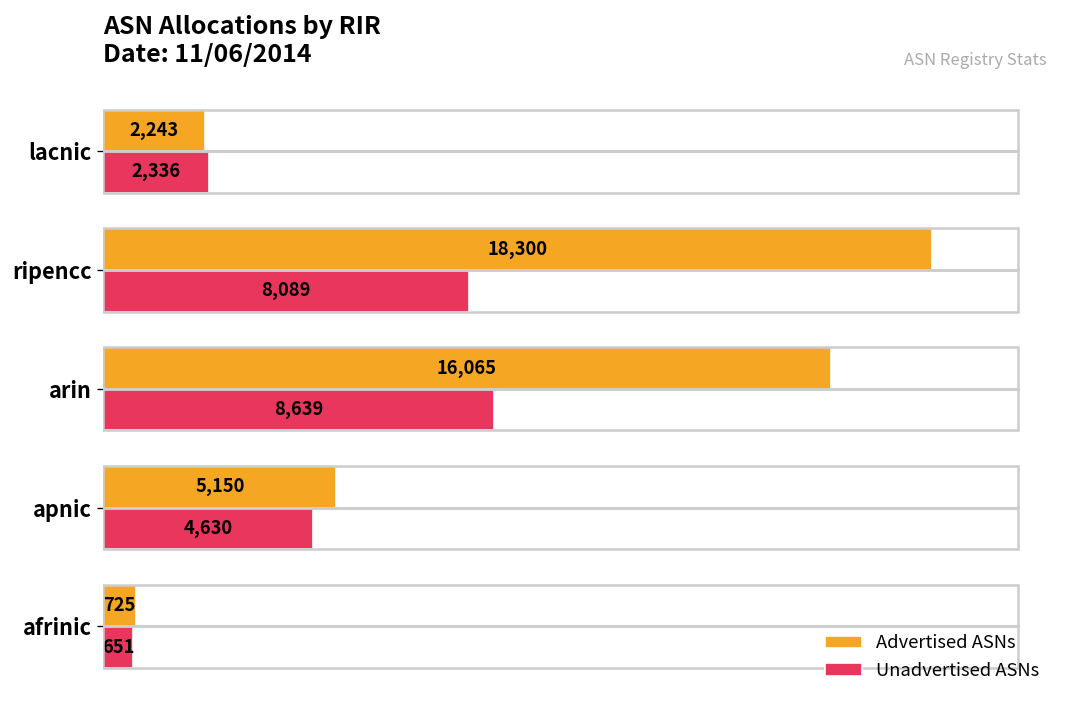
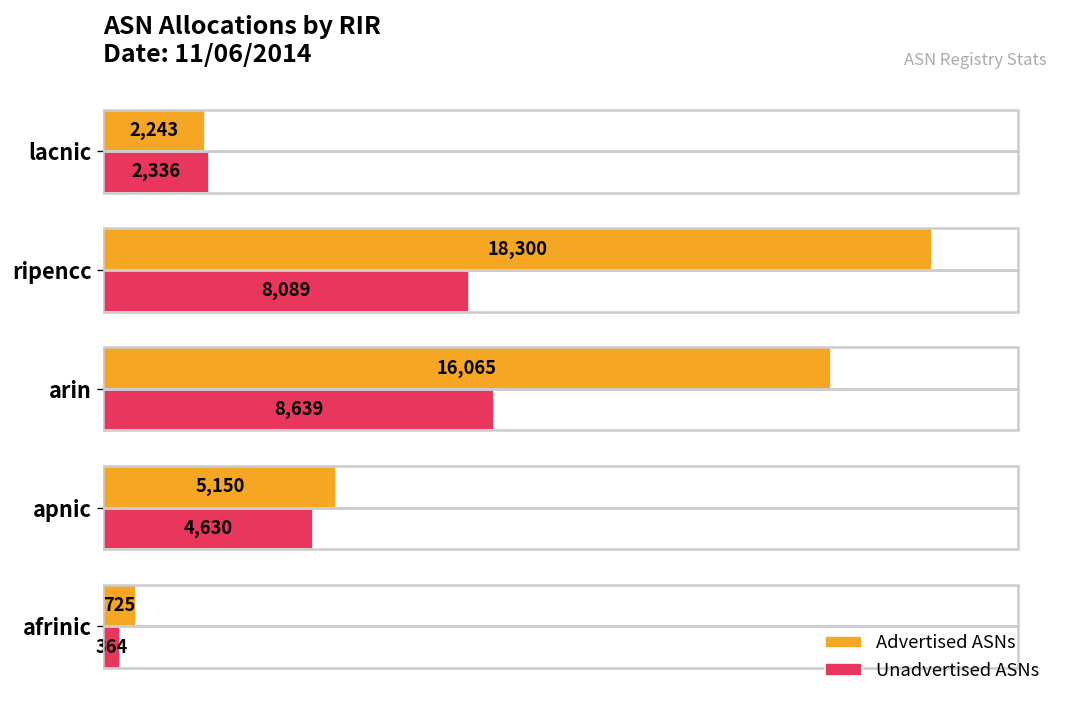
Unadvertised ASNs, afrinic: 651 -> 364
